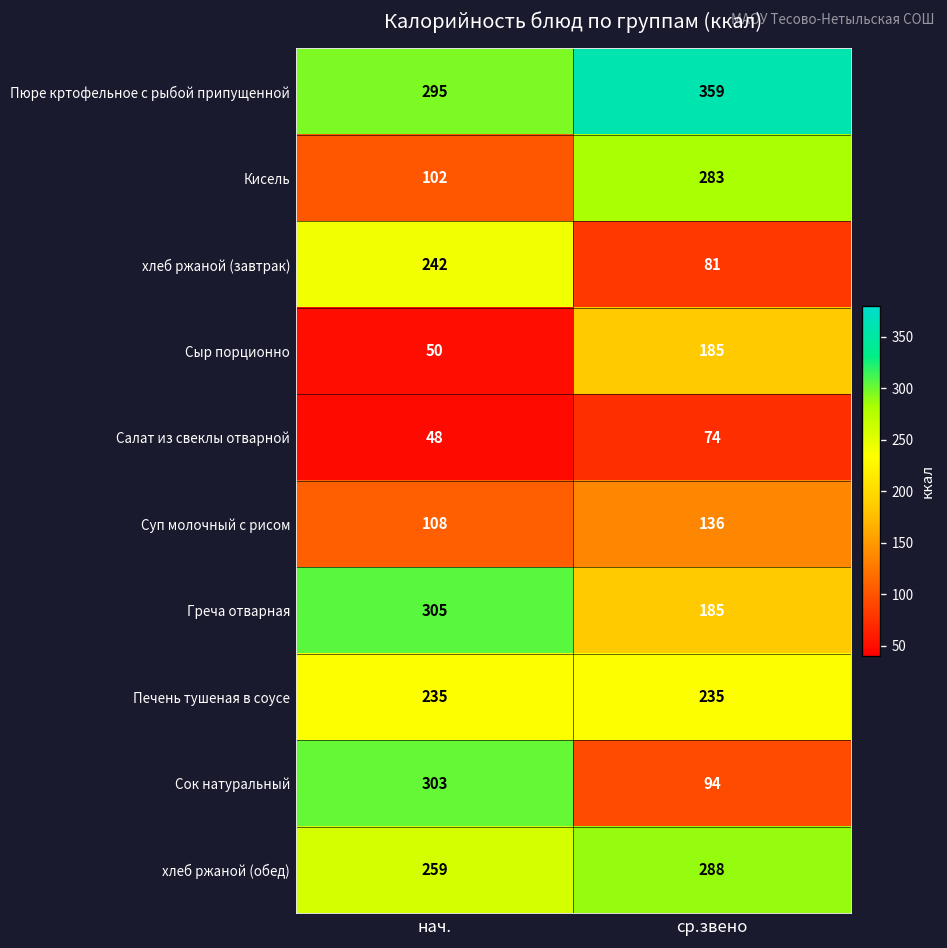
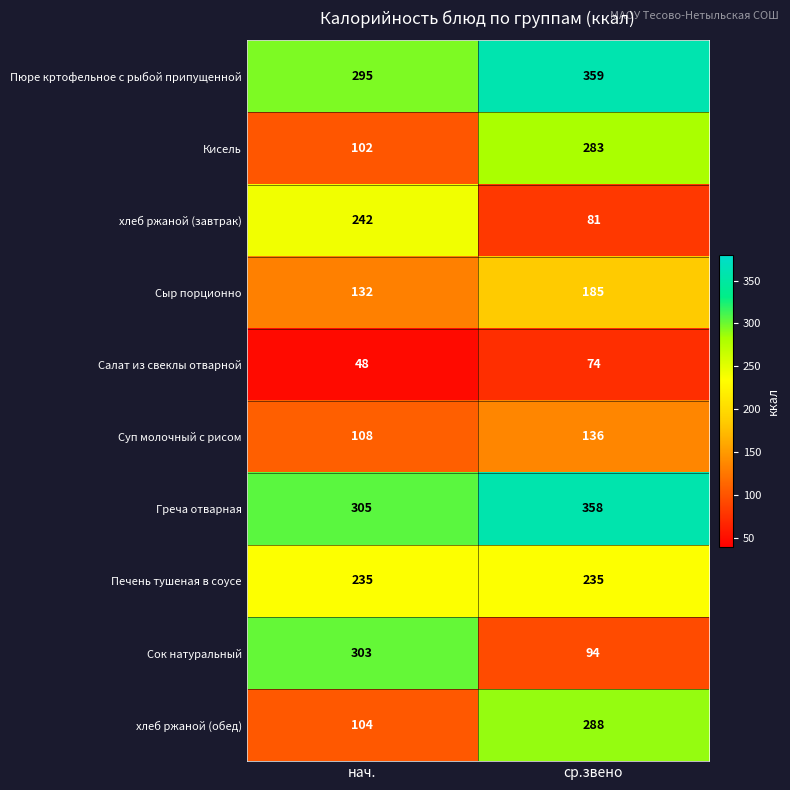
Сыр порционно, нач.: 50 -> 132
Греча отварная, ср.звено: 185 -> 358
хлеб ржаной (обед), нач.: 259 -> 104
